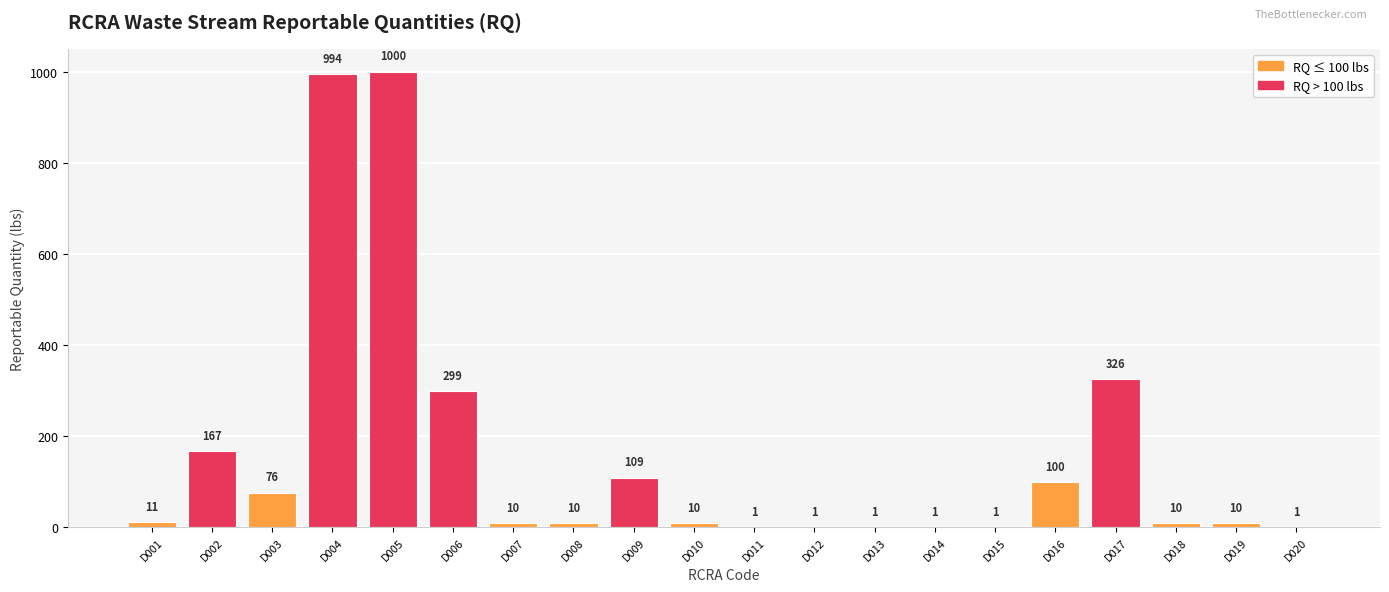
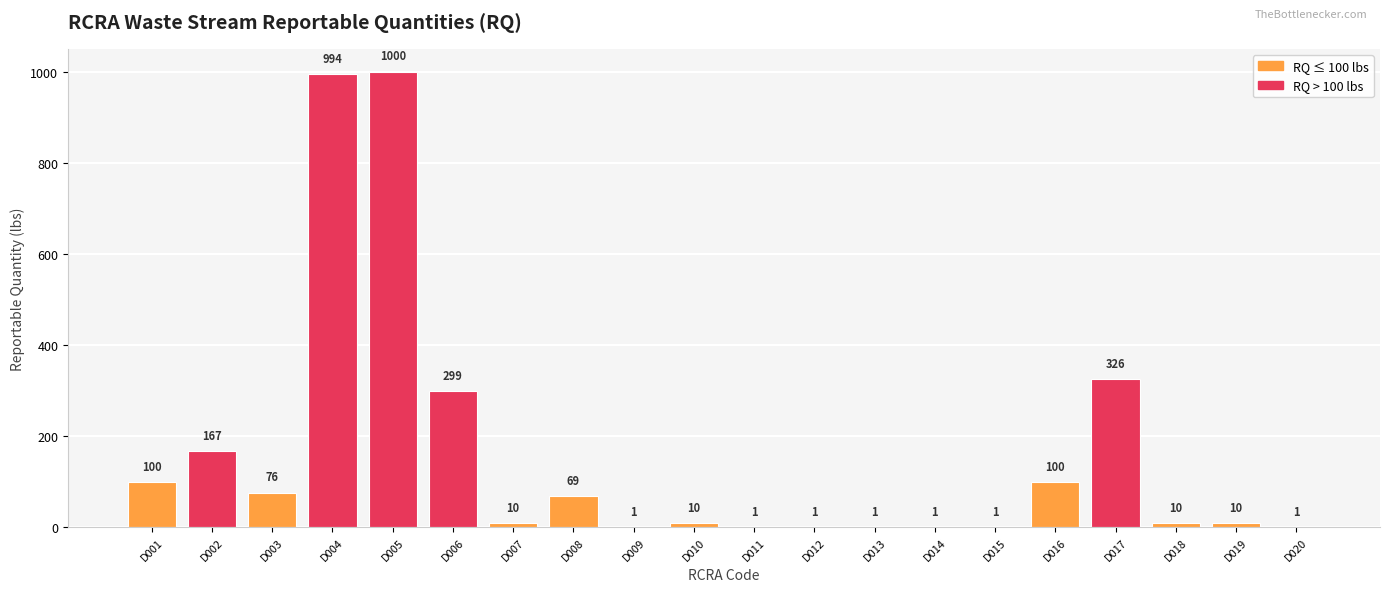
D001: 11 -> 100
D008: 10 -> 69
D009: 109 -> 1
